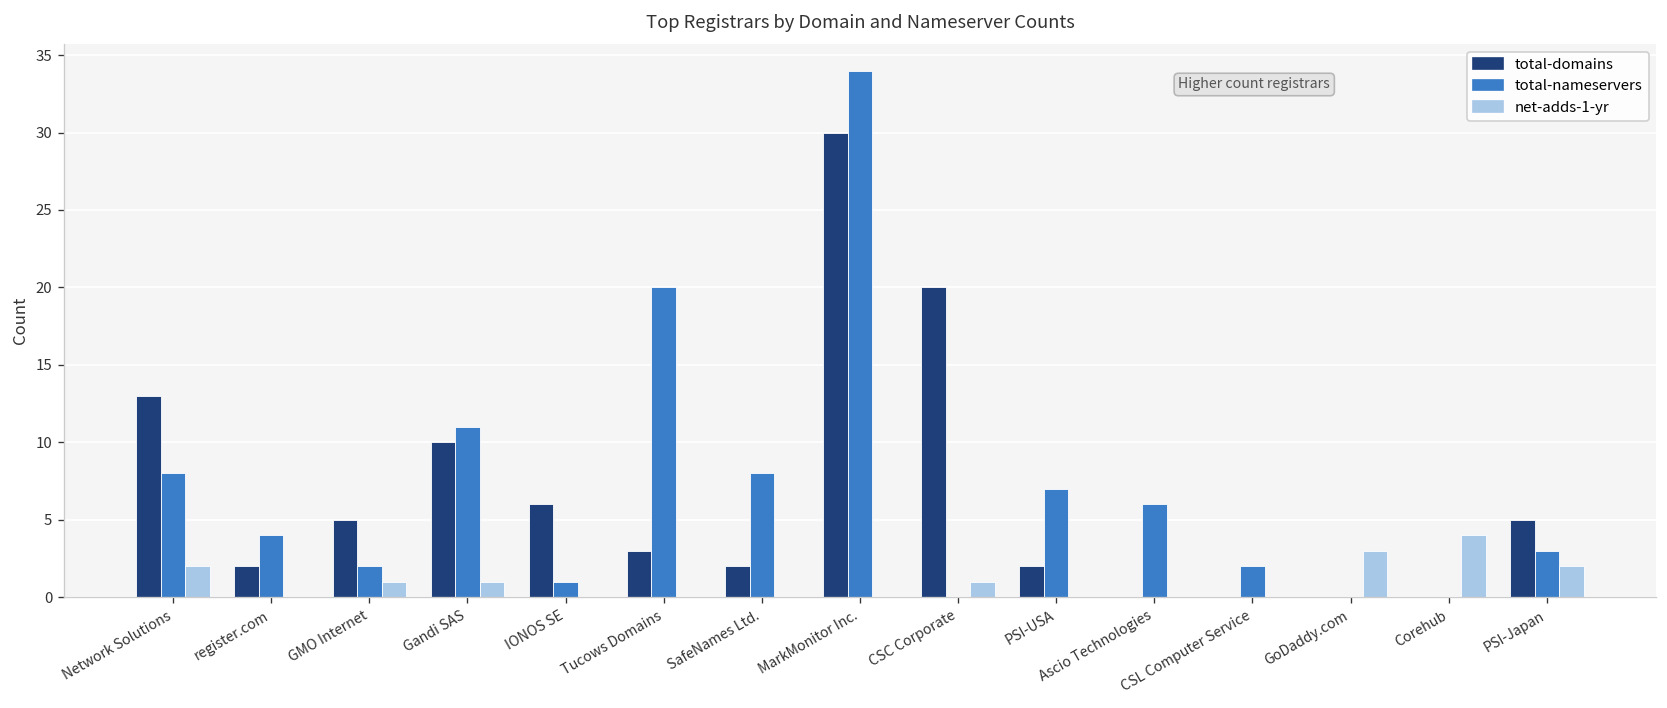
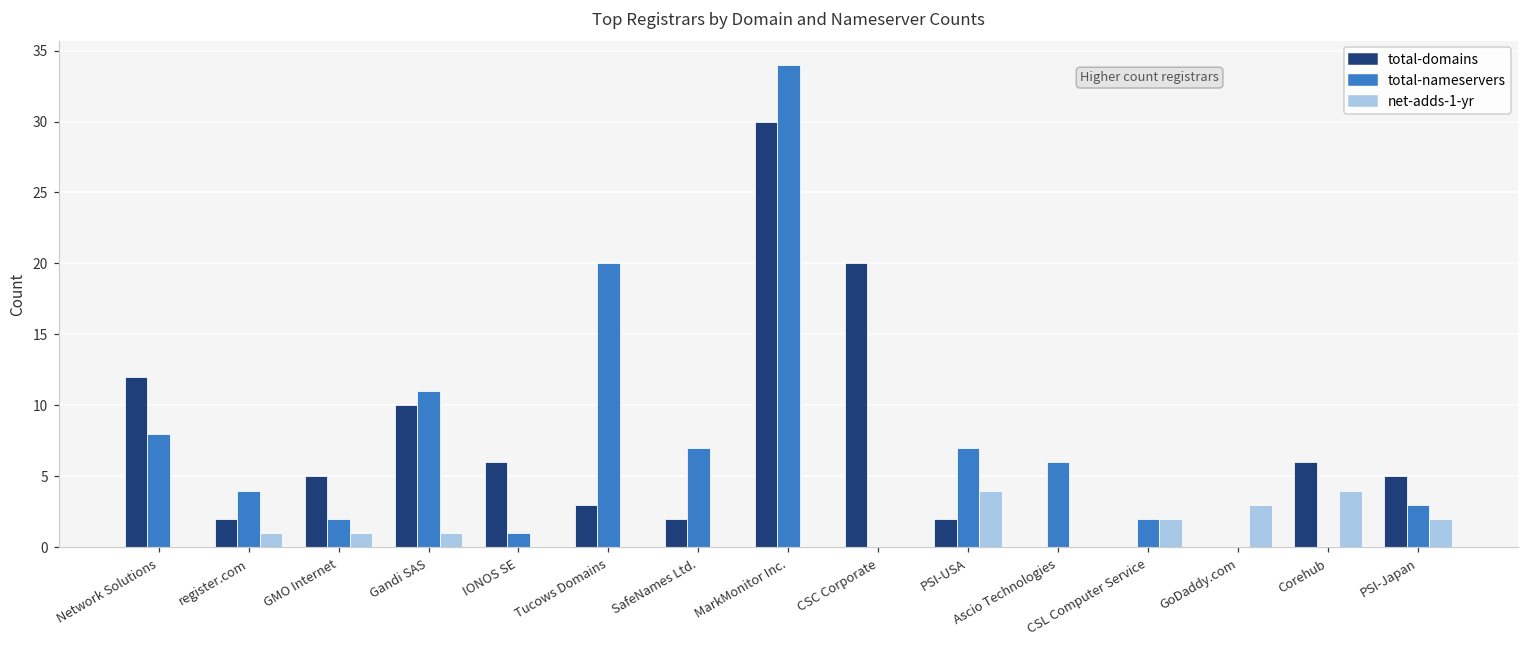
total-domains, Network Solutions: 13 -> 12
net-adds-1-yr, Network Solutions: 2 -> 0
net-adds-1-yr, register.com: 0 -> 1
total-nameservers, SafeNames Ltd.: 8 -> 7
net-adds-1-yr, CSC Corporate: 1 -> 0
net-adds-1-yr, PSI-USA: 0 -> 4
net-adds-1-yr, CSL Computer Service: 0 -> 2
total-domains, Corehub: 0 -> 6
